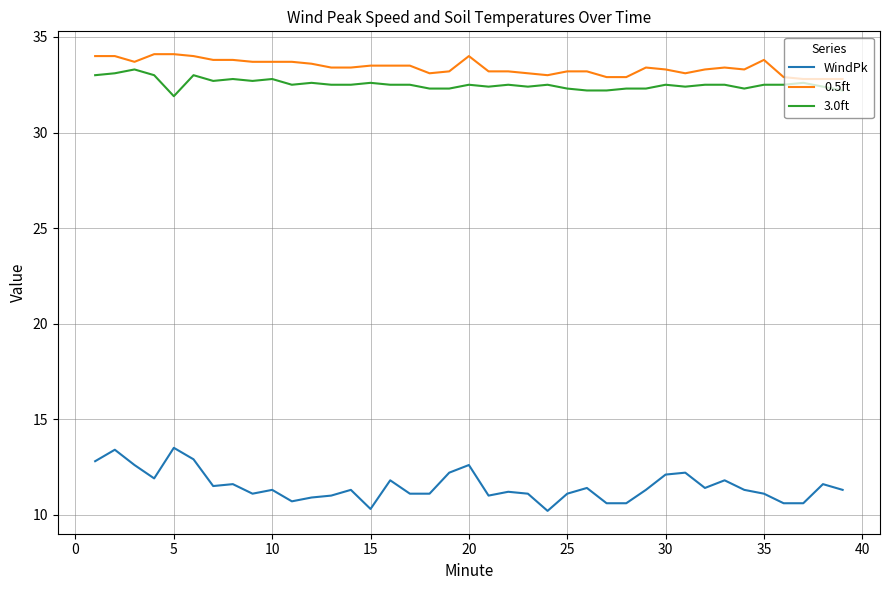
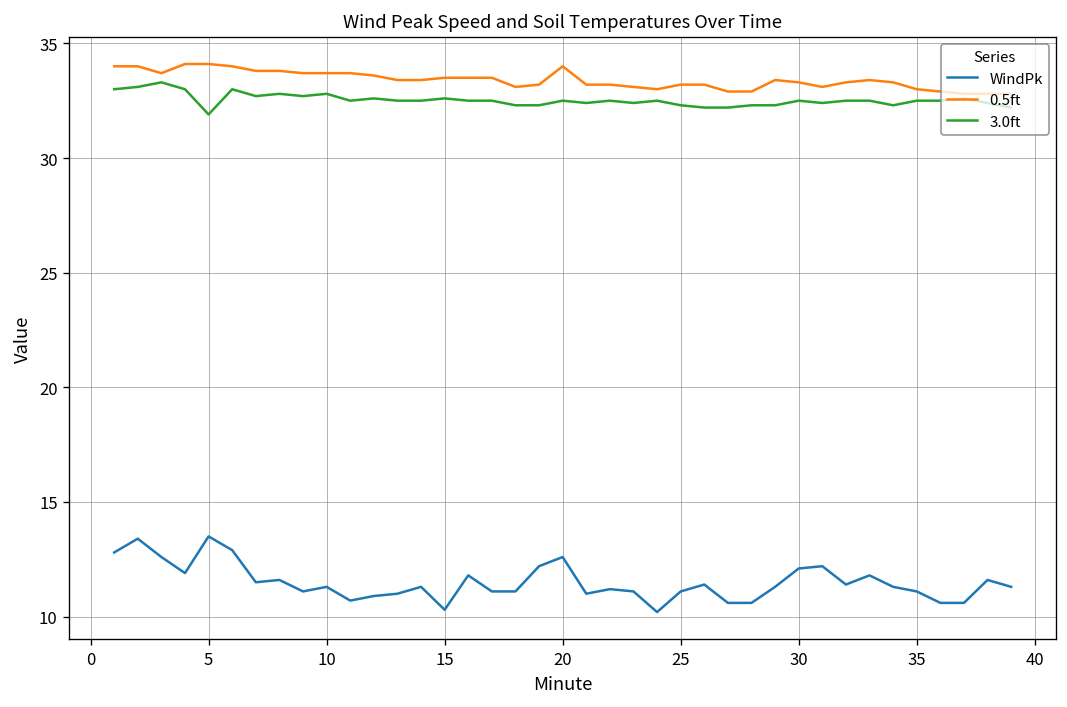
0.5ft, 35: 33.8 -> 33.0
